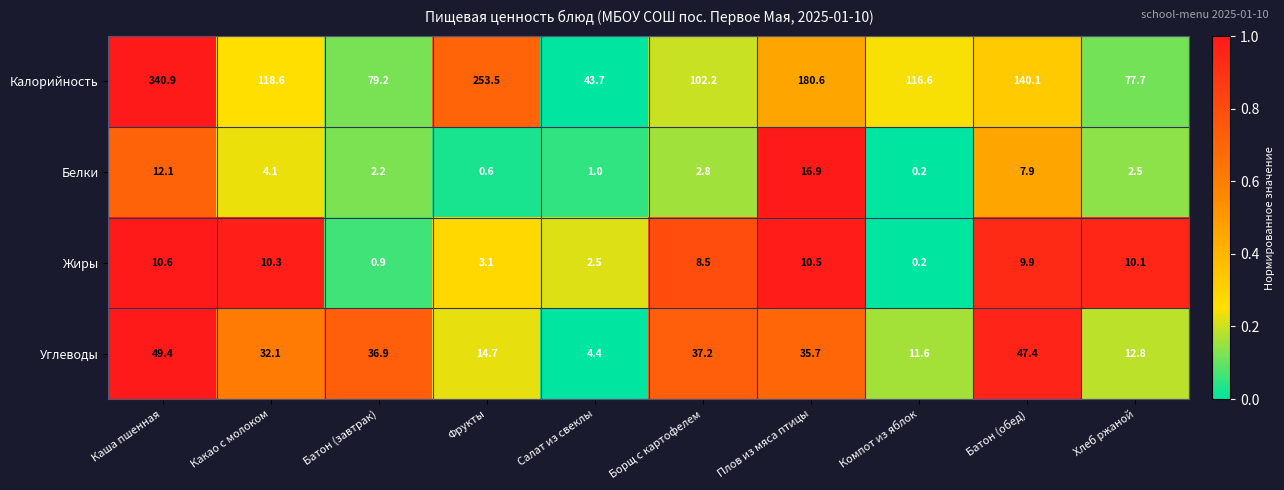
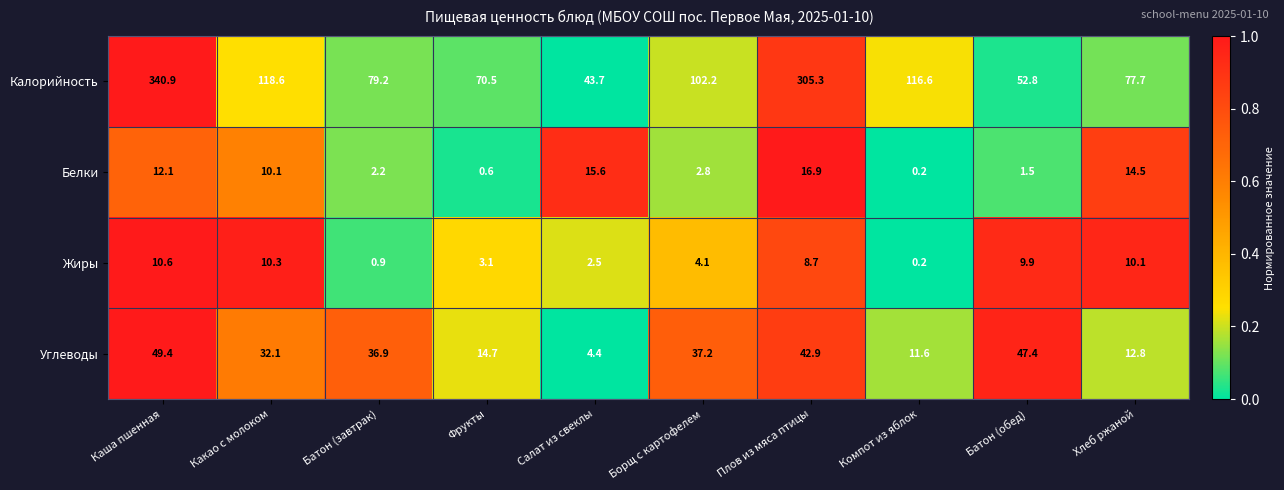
Калорийность, Фрукты: 253.5 -> 70.5
Калорийность, Плов из мяса птицы: 180.6 -> 305.3
Калорийность, Батон (обед): 140.1 -> 52.8
Белки, Какао с молоком: 4.1 -> 10.1
Белки, Салат из свеклы: 1.0 -> 15.6
Белки, Батон (обед): 7.9 -> 1.5
Белки, Хлеб ржаной: 2.5 -> 14.5
Жиры, Борщ с картофелем: 8.5 -> 4.1
Жиры, Плов из мяса птицы: 10.5 -> 8.7
Углеводы, Плов из мяса птицы: 35.7 -> 42.9
